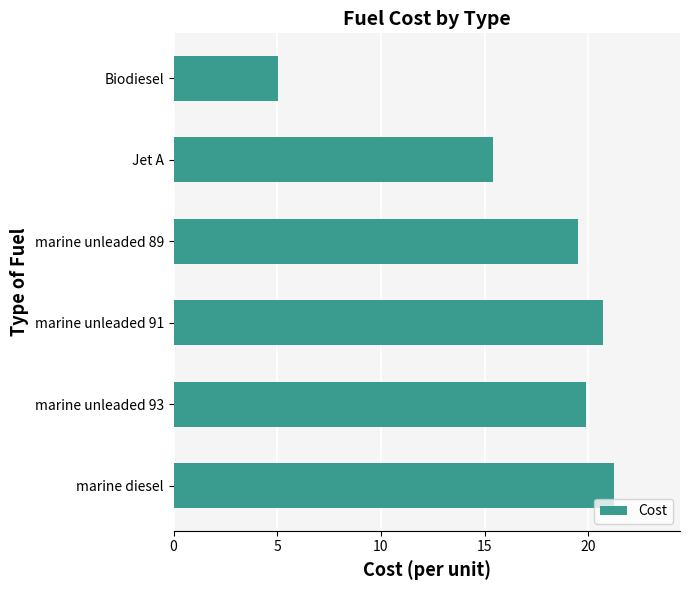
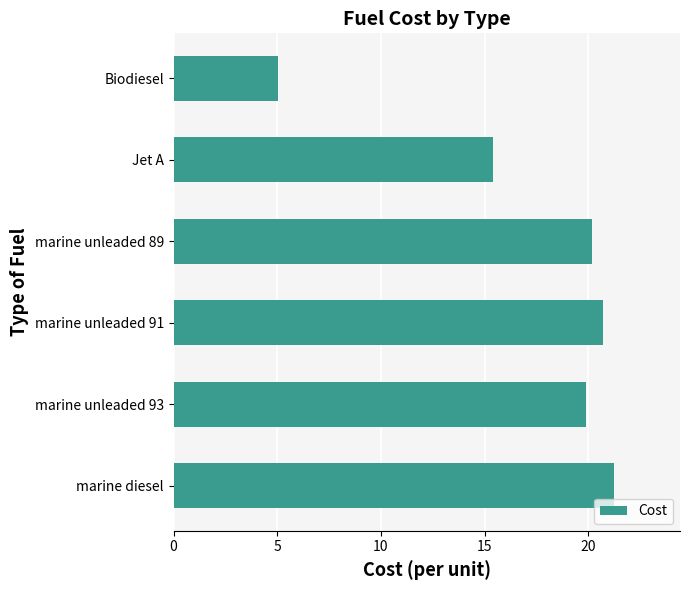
marine unleaded 89: 19.5 -> 20.2
